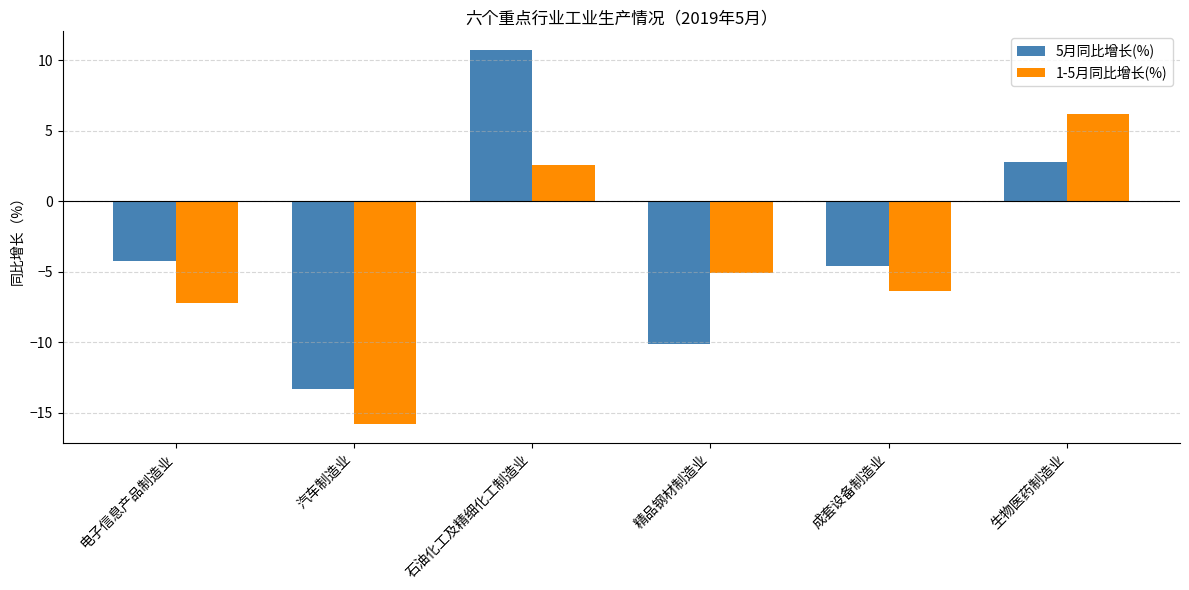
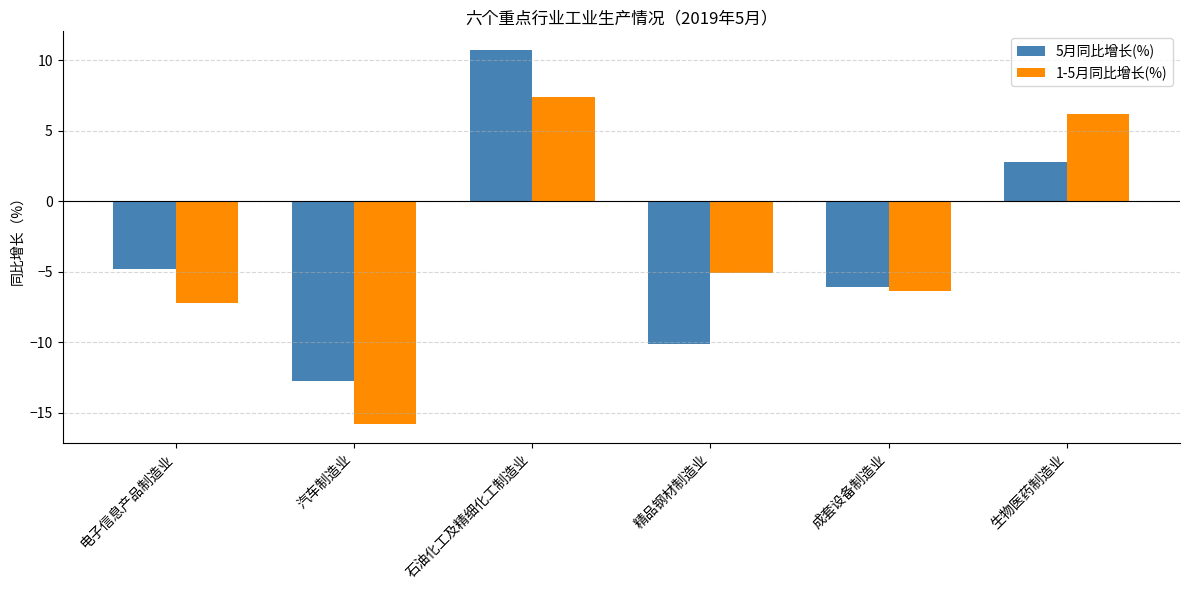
5月同比增长(%), 电子信息产品制造业: -4.2 -> -4.8
5月同比增长(%), 汽车制造业: -13.3 -> -12.7
1-5月同比增长(%), 石油化工及精细化工制造业: 2.6 -> 7.4
5月同比增长(%), 成套设备制造业: -4.6 -> -6.1
